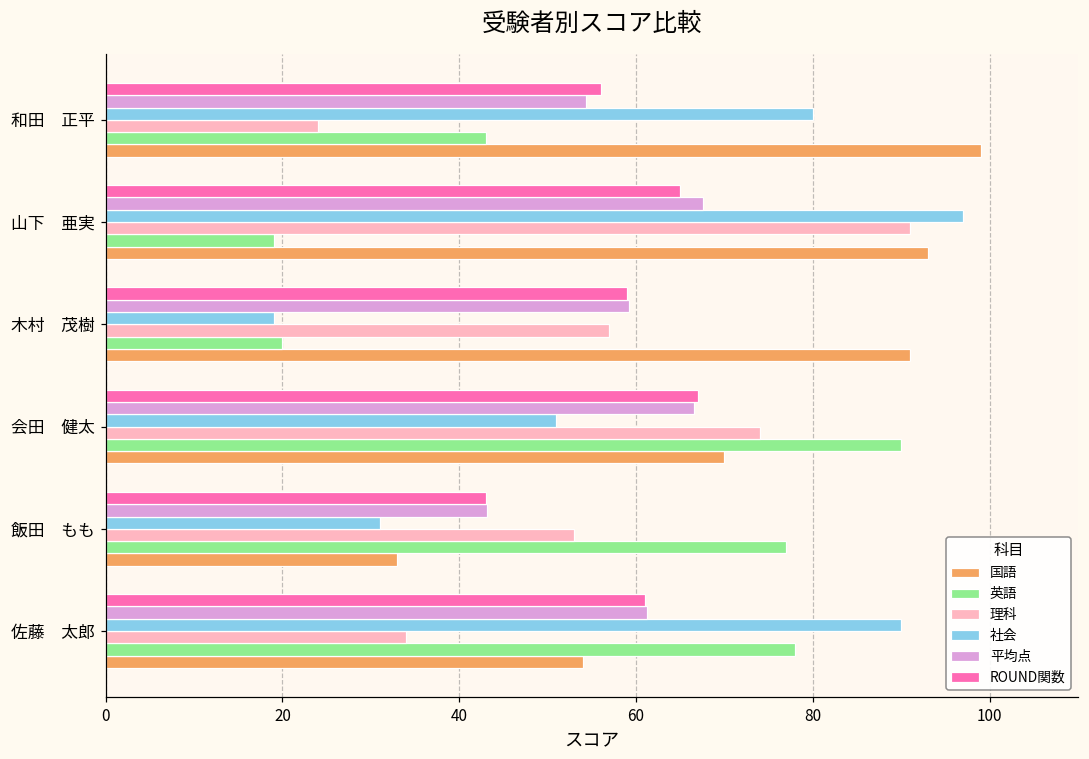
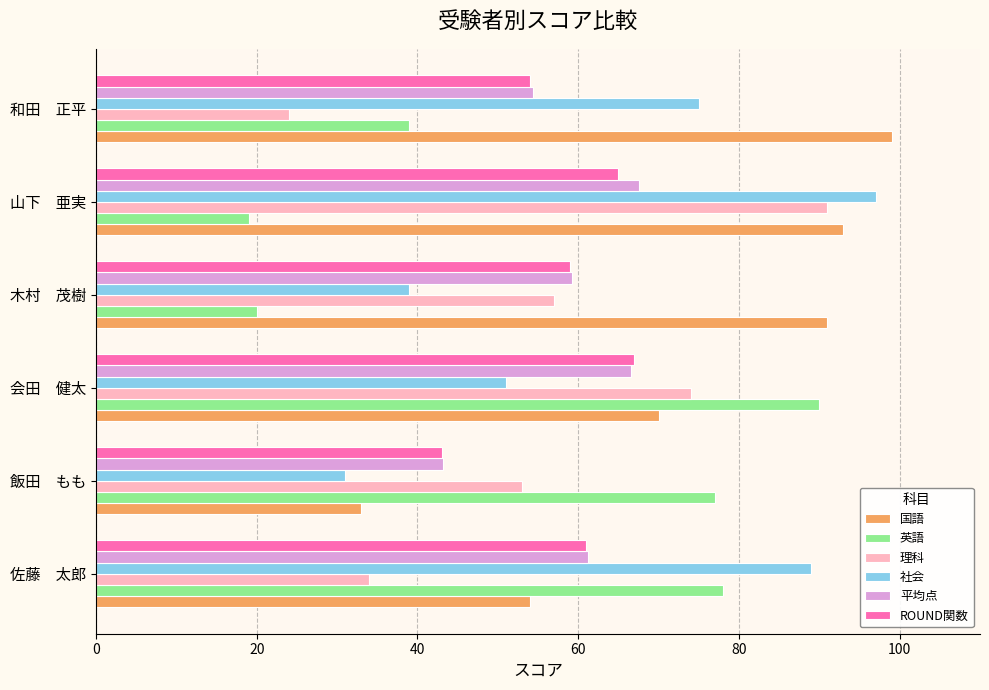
ROUND関数, 和田 正平: 56 -> 54
社会, 和田 正平: 80 -> 75
英語, 和田 正平: 43 -> 39
社会, 木村 茂樹: 19 -> 39
社会, 佐藤 太郎: 90 -> 89
